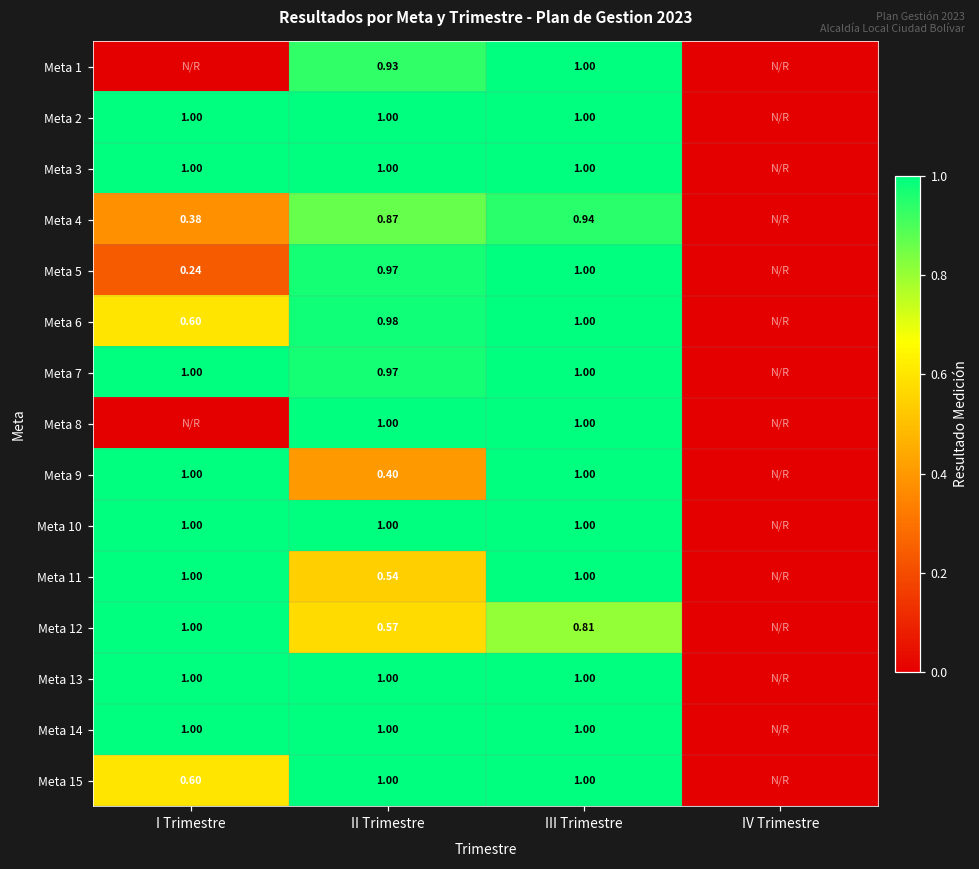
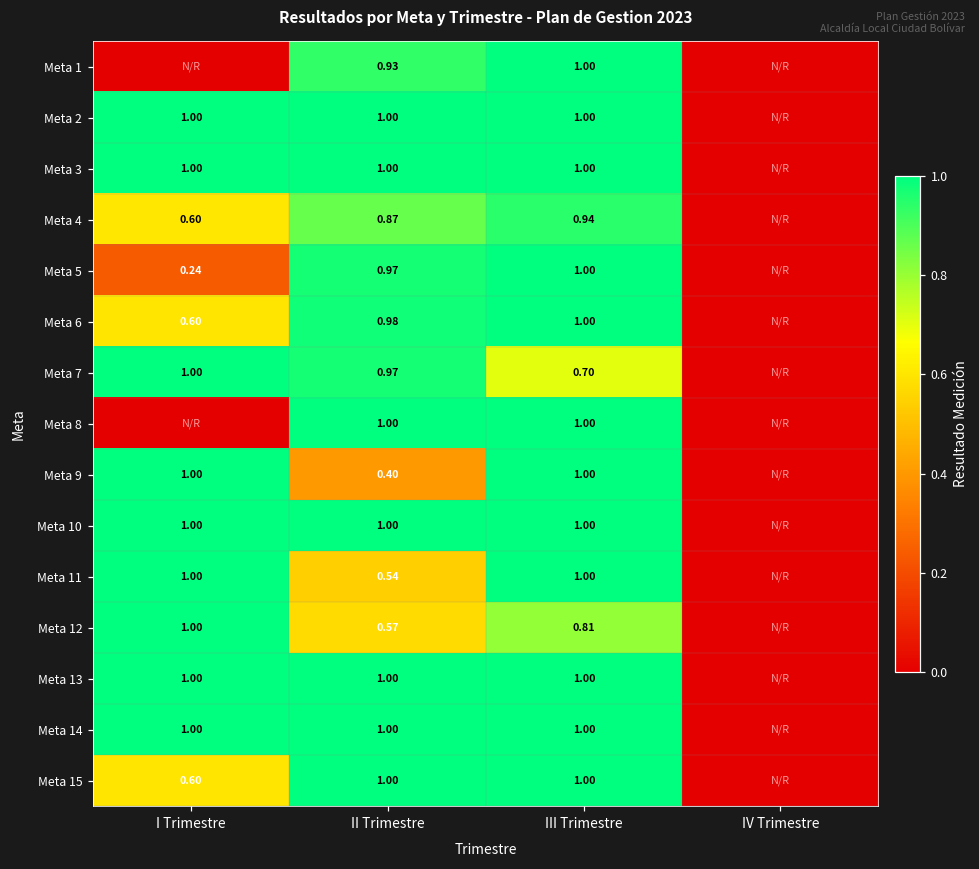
Meta 4, I Trimestre: 0.38 -> 0.60
Meta 7, III Trimestre: 1.00 -> 0.70
